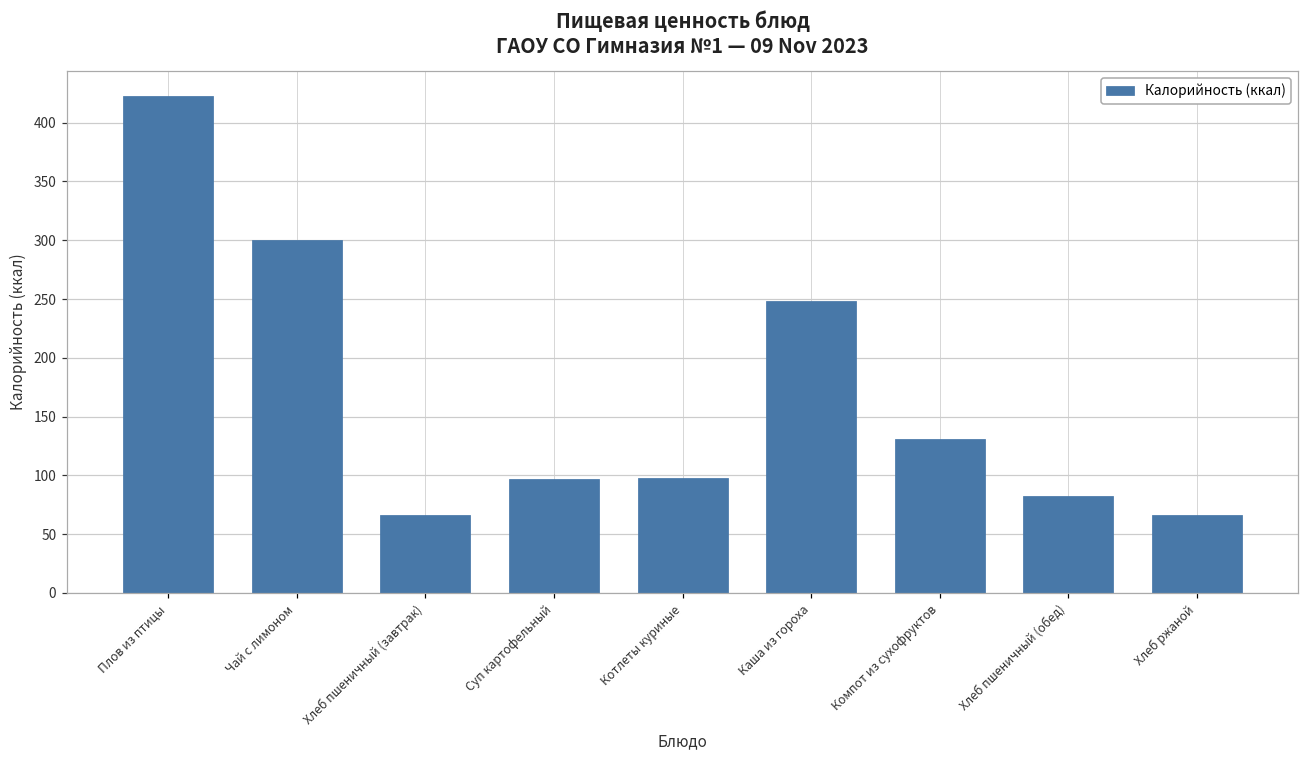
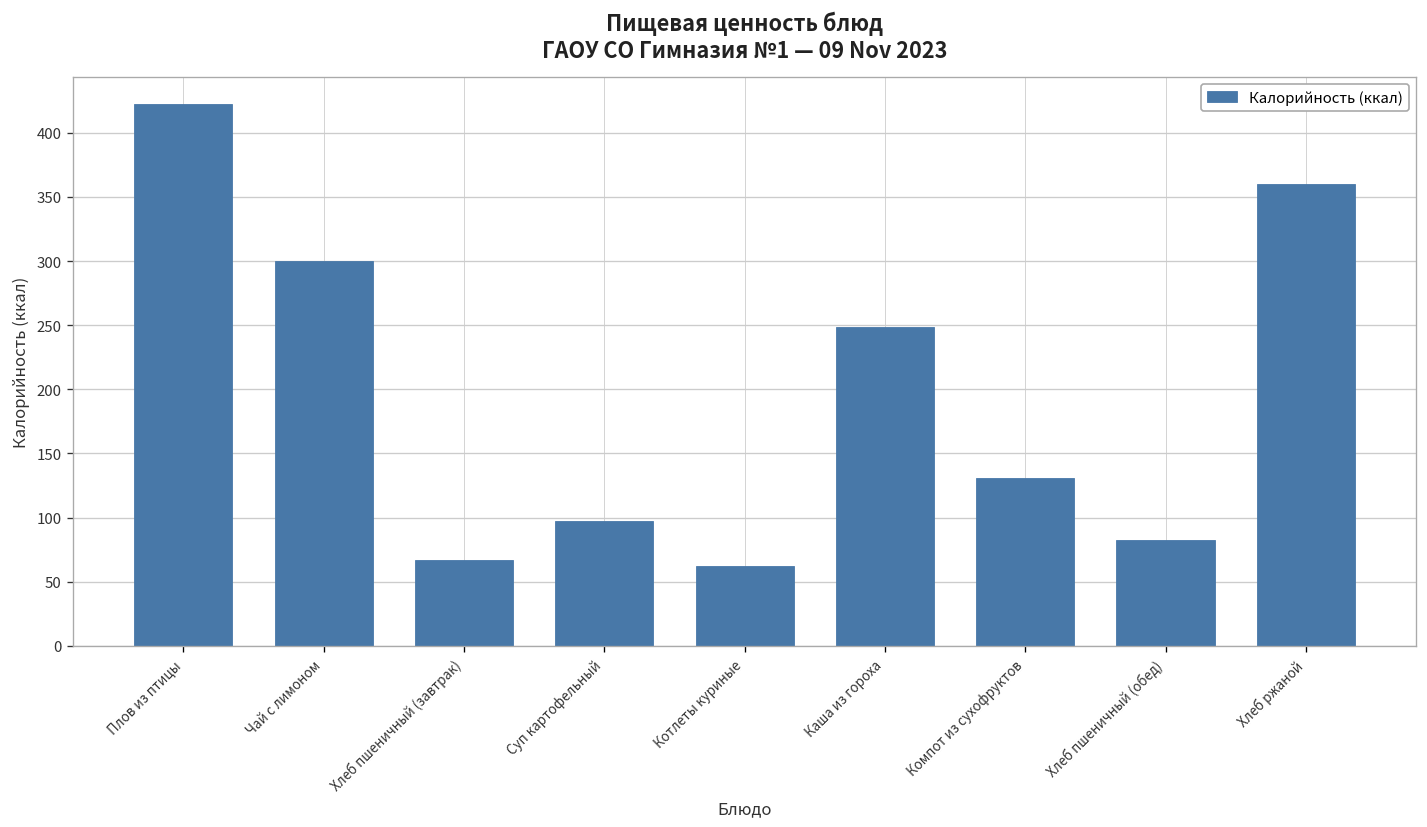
Котлеты куриные: 98 -> 63
Хлеб ржаной: 66 -> 360
